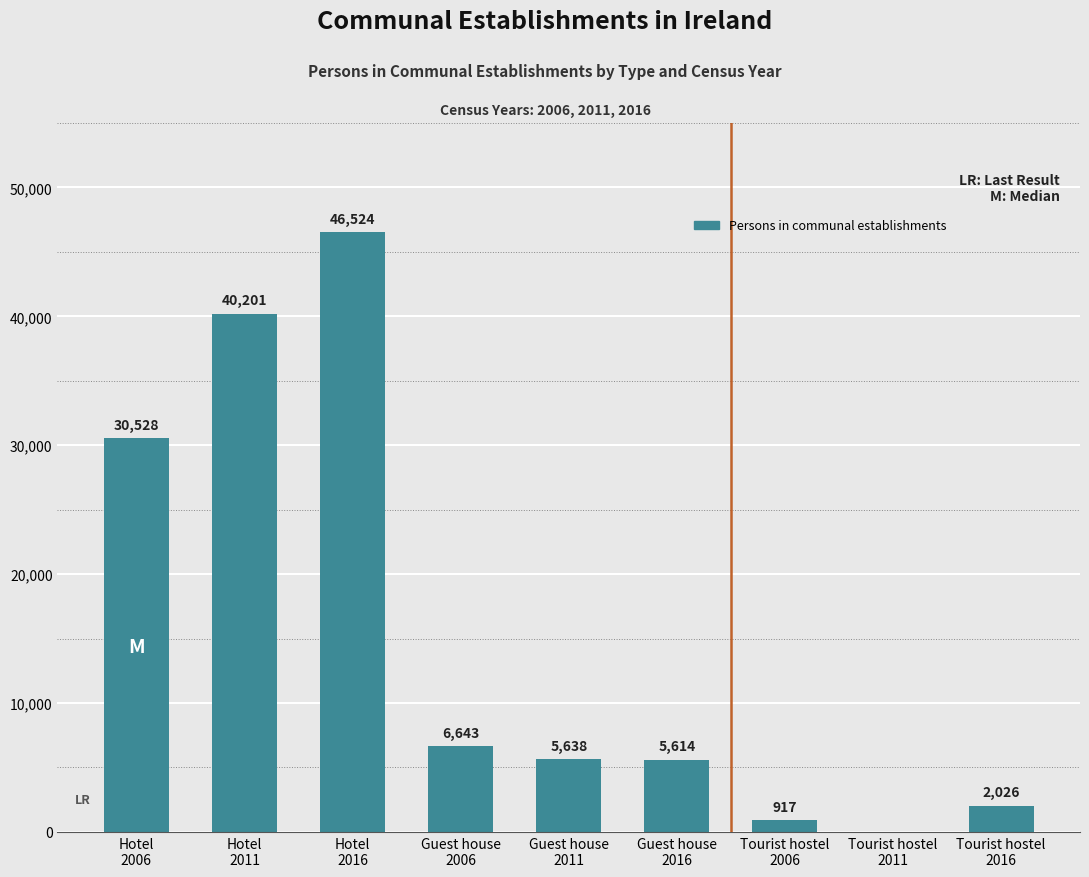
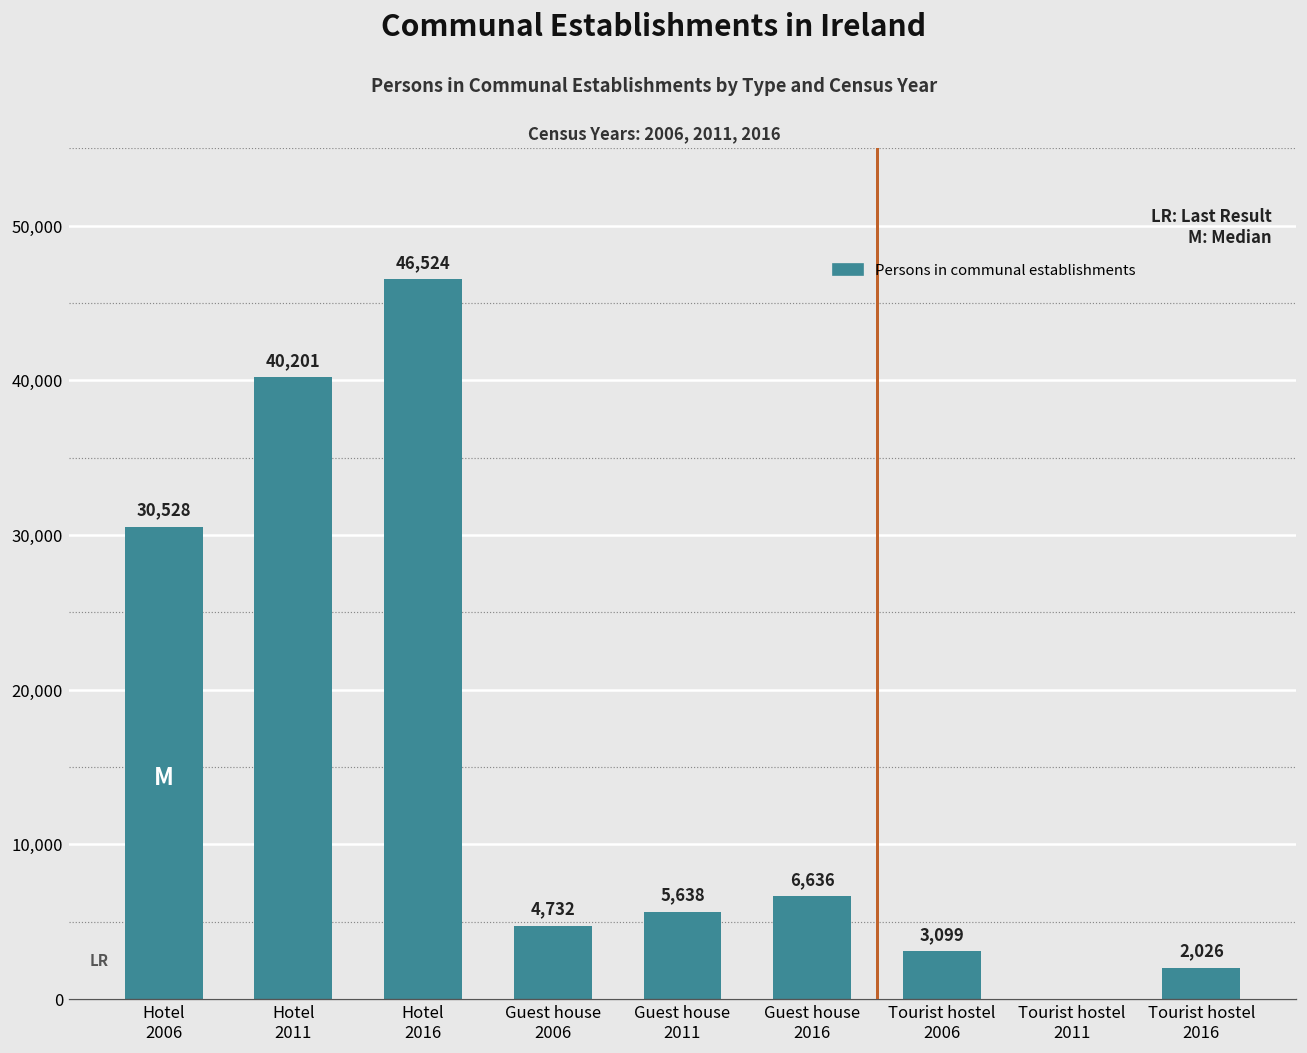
Guest house 2006: 6,643 -> 4,732
Guest house 2016: 5,614 -> 6,636
Tourist hostel 2006: 917 -> 3,099
